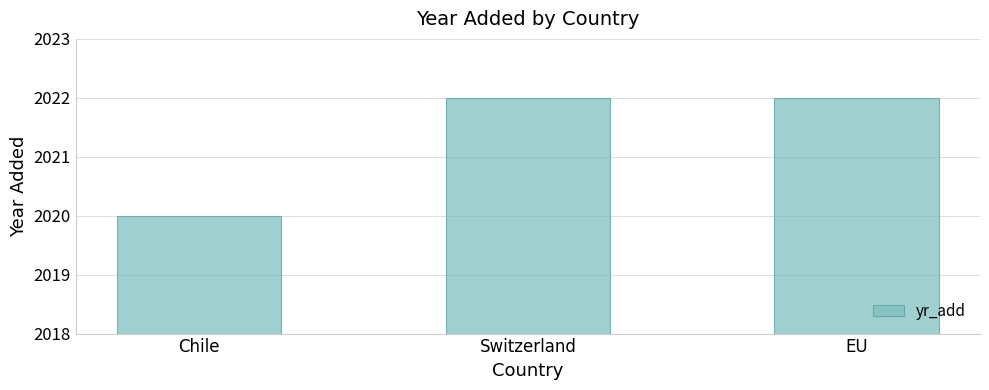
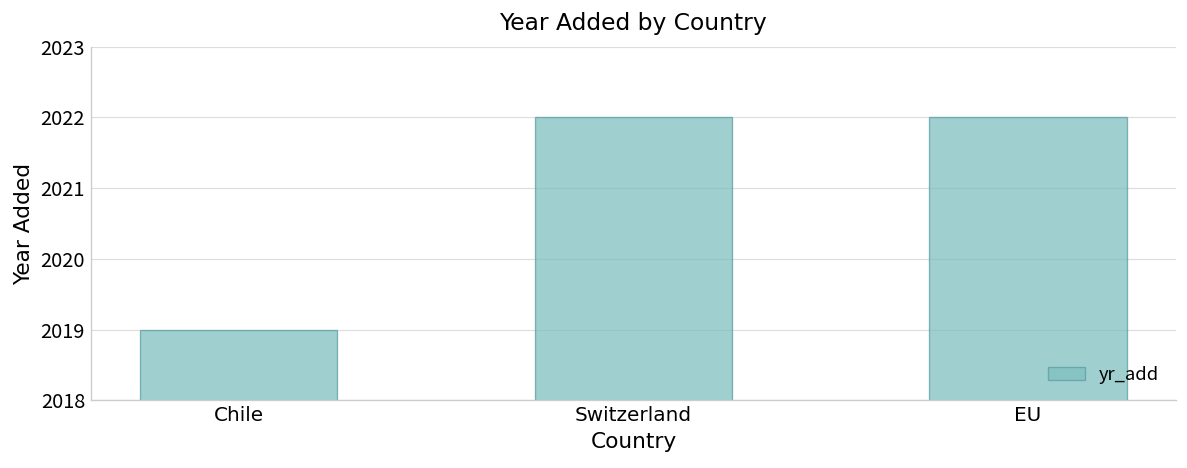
Chile: 2020 -> 2019
